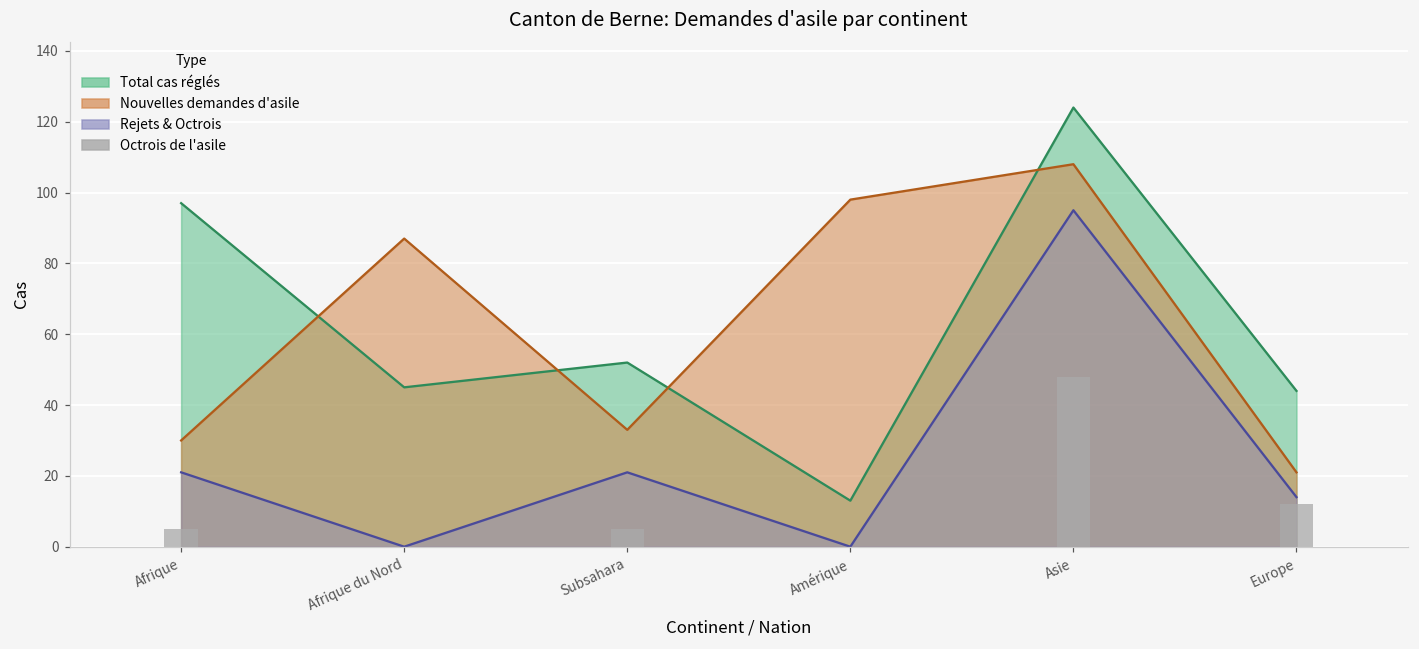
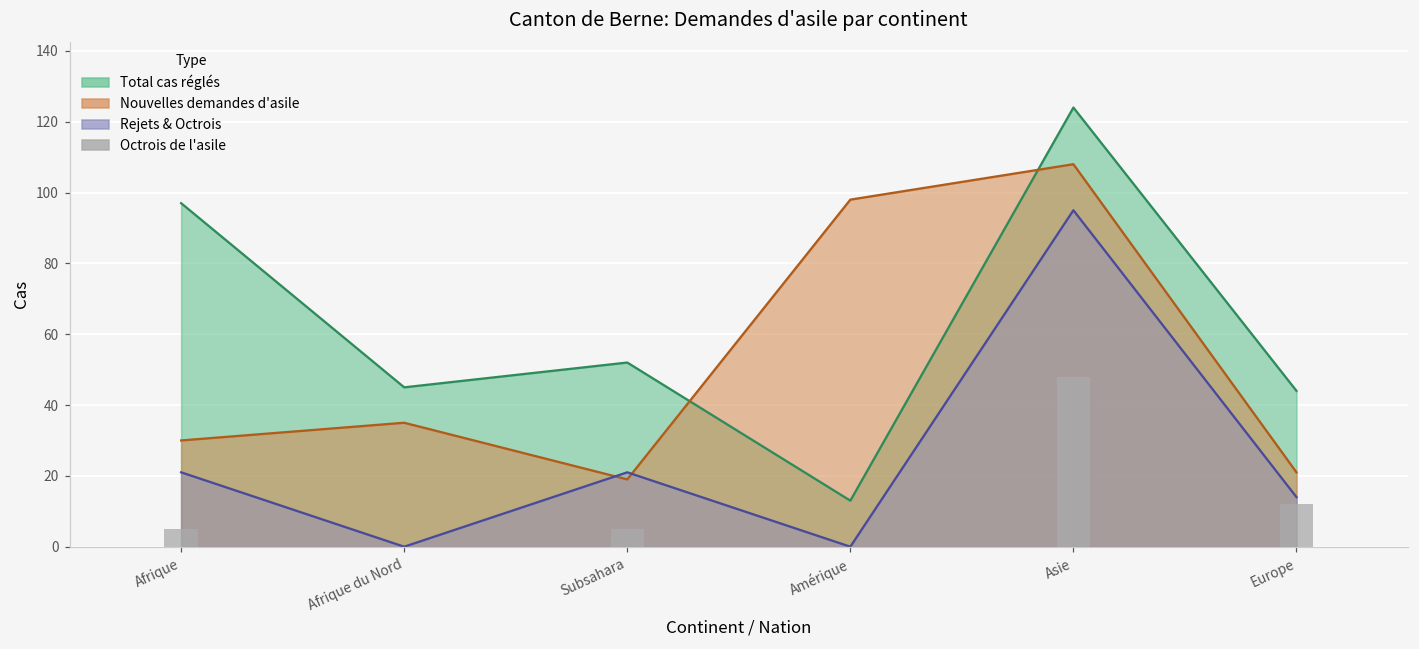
Nouvelles demandes d'asile, Afrique du Nord: 87 -> 35
Nouvelles demandes d'asile, Subsahara: 33 -> 19
